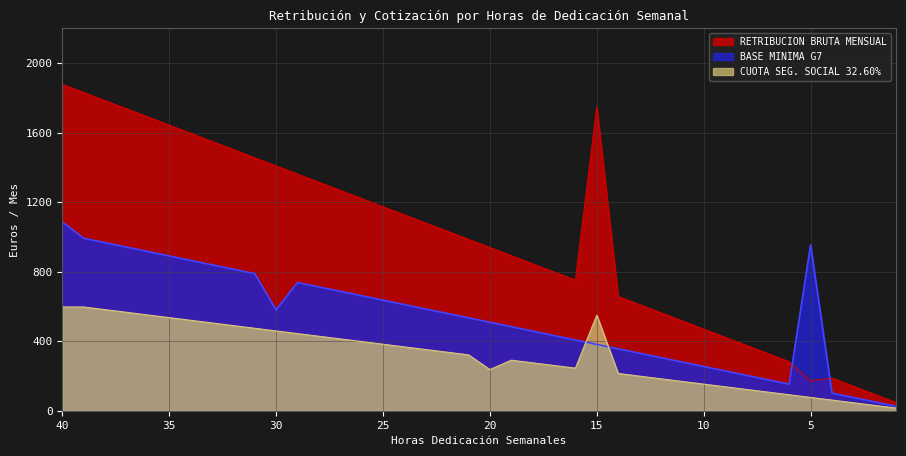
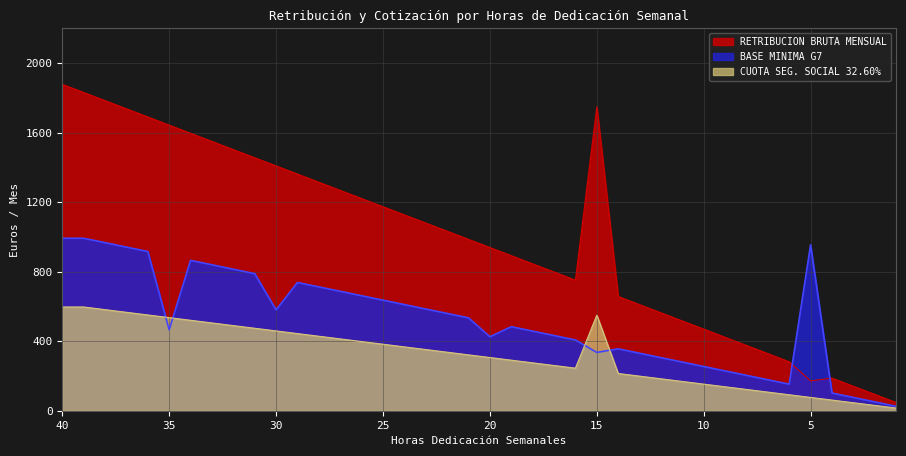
BASE MINIMA G7, 40: 1090 -> 990
BASE MINIMA G7, 35: 890 -> 470
BASE MINIMA G7, 20: 510 -> 430
CUOTA SEG. SOCIAL 32.60%, 20: 240 -> 310
BASE MINIMA G7, 15: 380 -> 340
